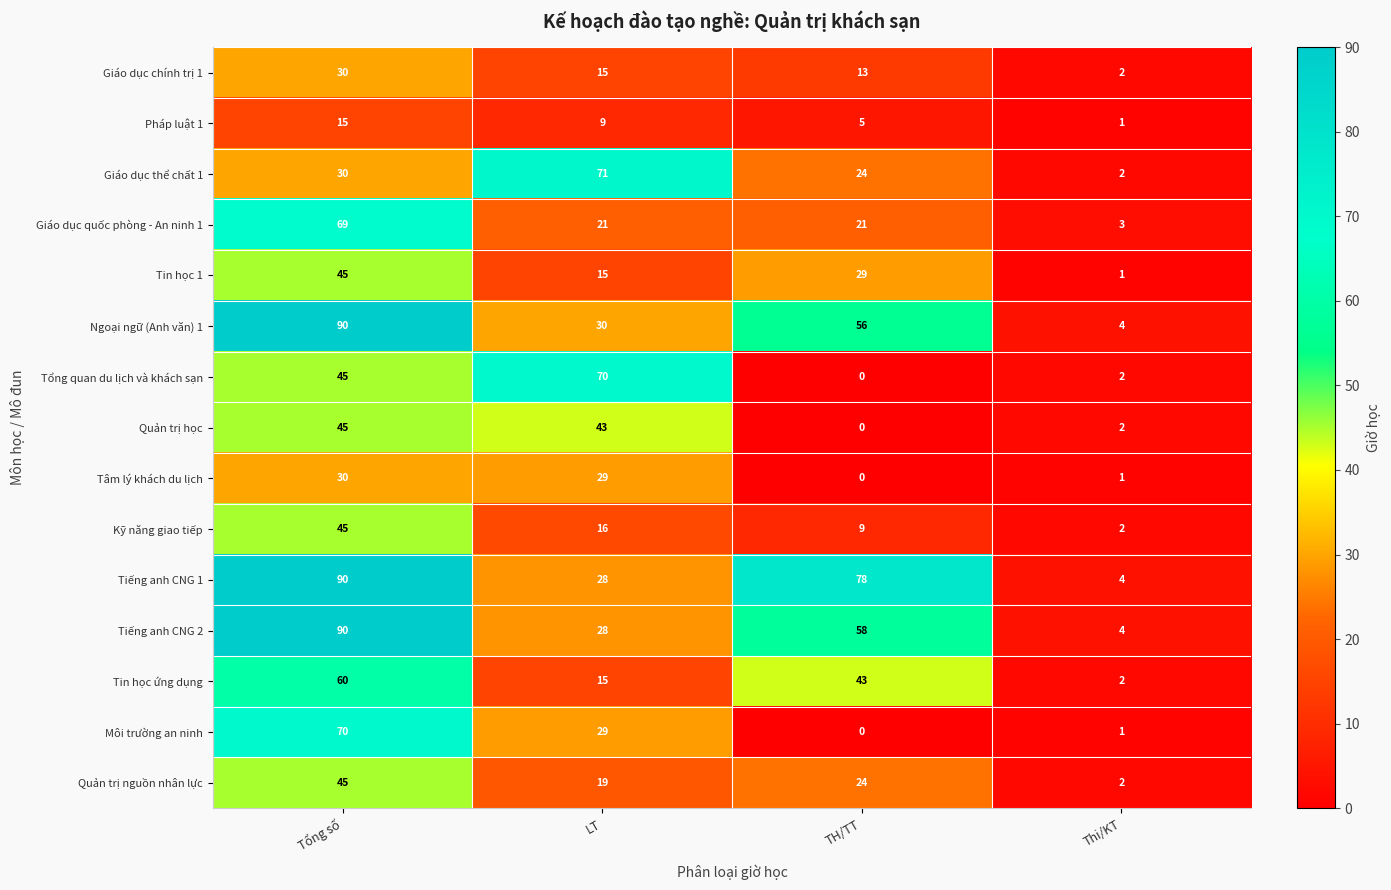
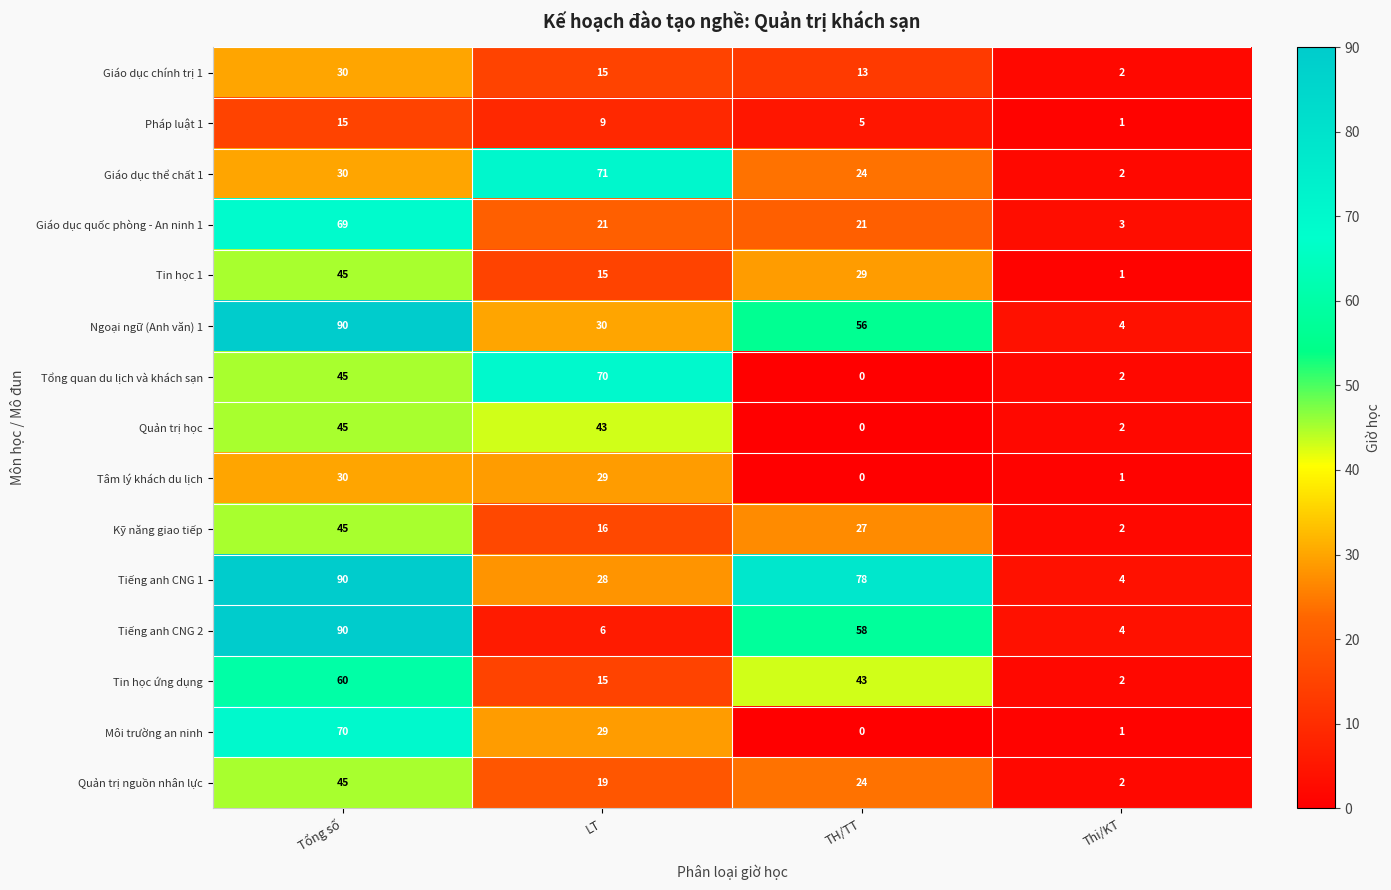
Kỹ năng giao tiếp, TH/TT: 9 -> 27
Tiếng anh CNG 2, LT: 28 -> 6
